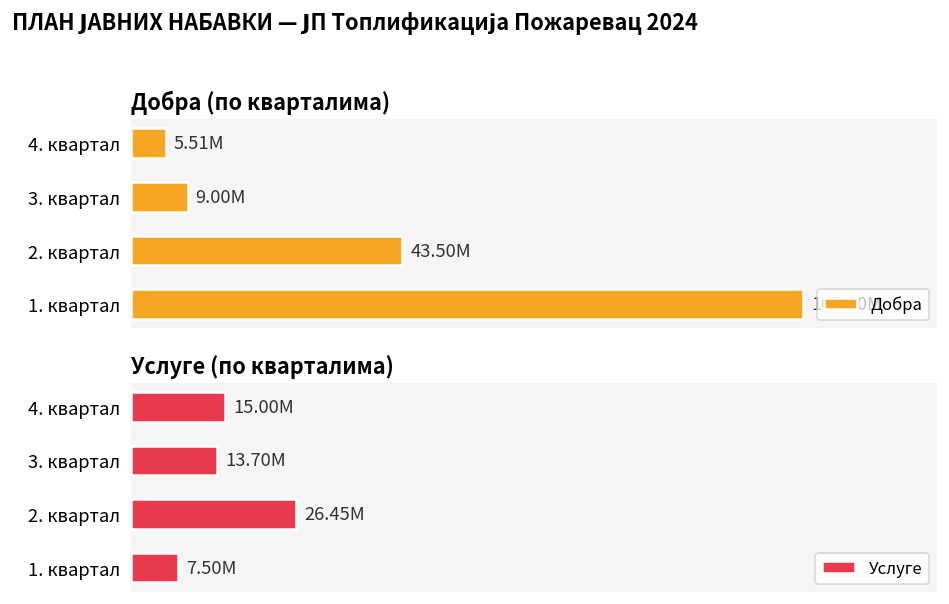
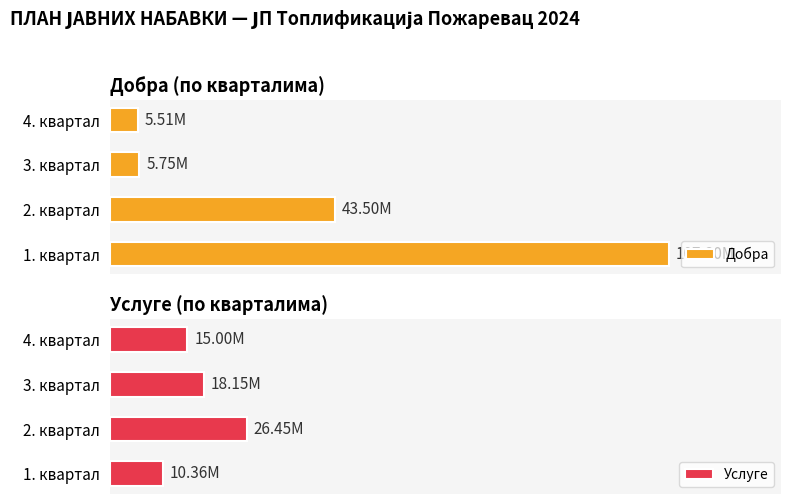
Добра (по кварталима), 3. квартал: 9.00M -> 5.75M
Услуге (по кварталима), 3. квартал: 13.70M -> 18.15M
Услуге (по кварталима), 1. квартал: 7.50M -> 10.36M
